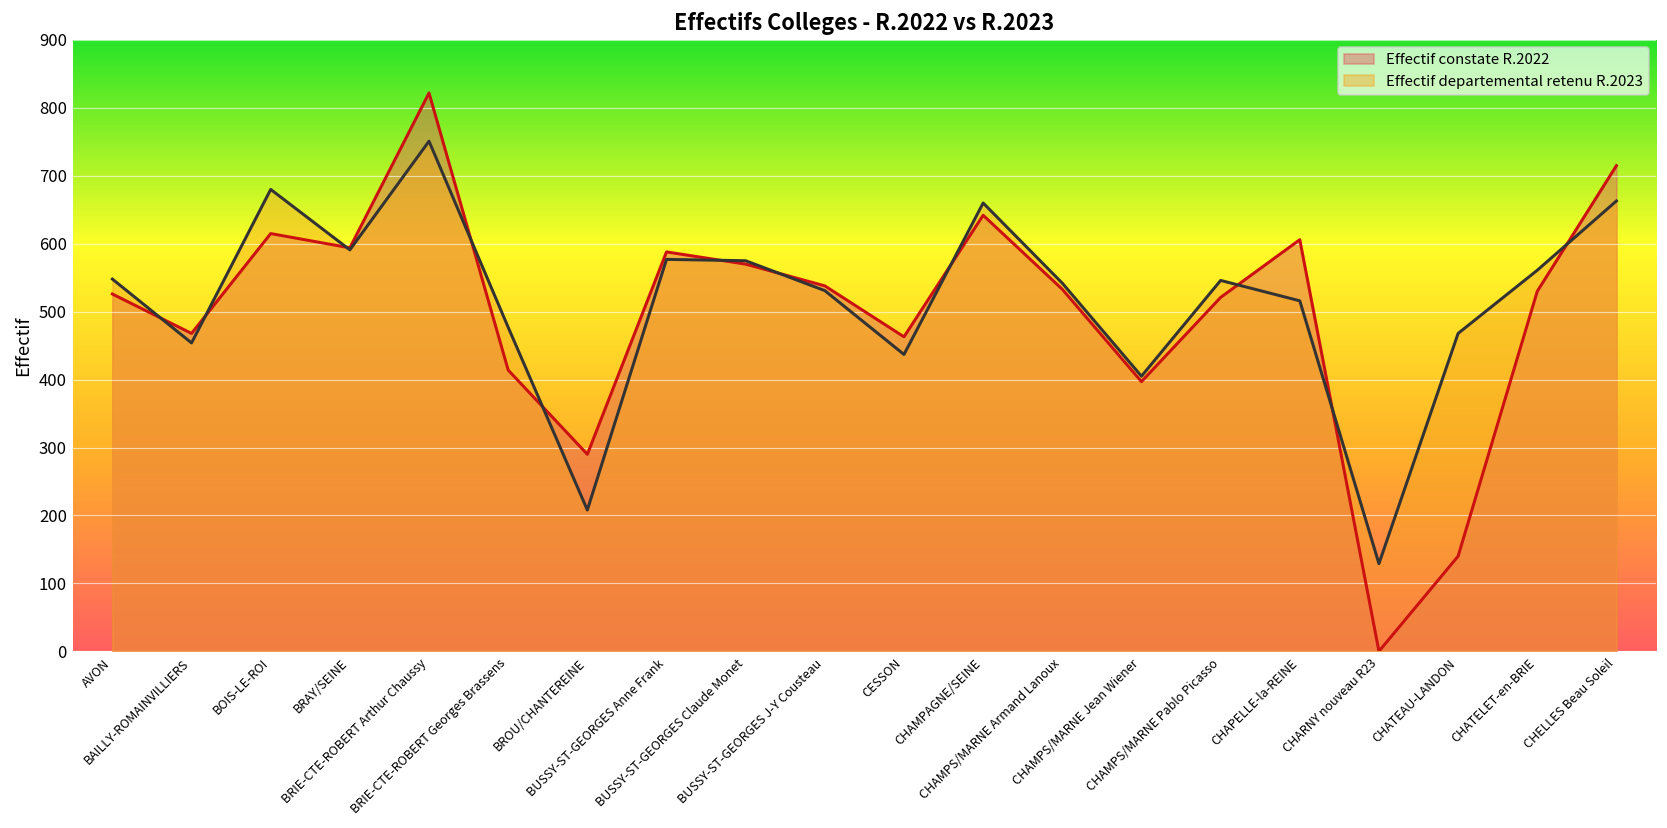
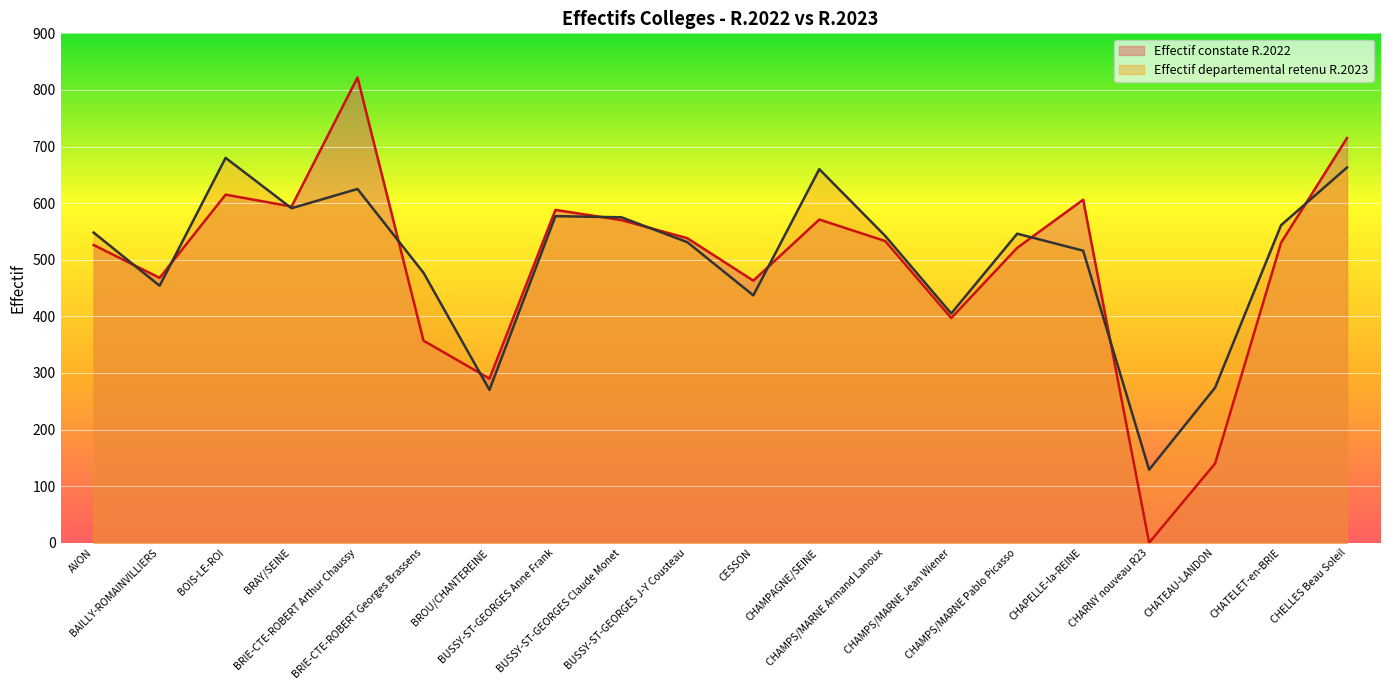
Effectif departemental retenu R.2023, BRIE-CTE-ROBERT Arthur Chaussy: 750 -> 630
Effectif constate R.2022, BRIE-CTE-ROBERT Georges Brassens: 410 -> 360
Effectif departemental retenu R.2023, BROU/CHANTEREINE: 210 -> 270
Effectif constate R.2022, CHAMPAGNE/SEINE: 640 -> 570
Effectif departemental retenu R.2023, CHATEAU-LANDON: 470 -> 270
